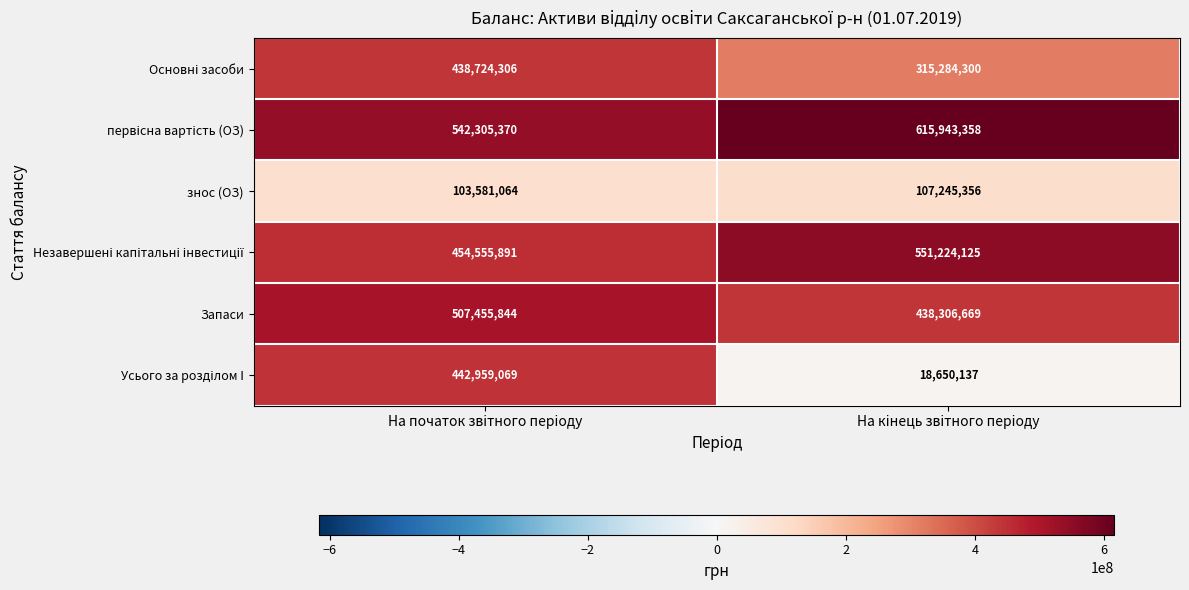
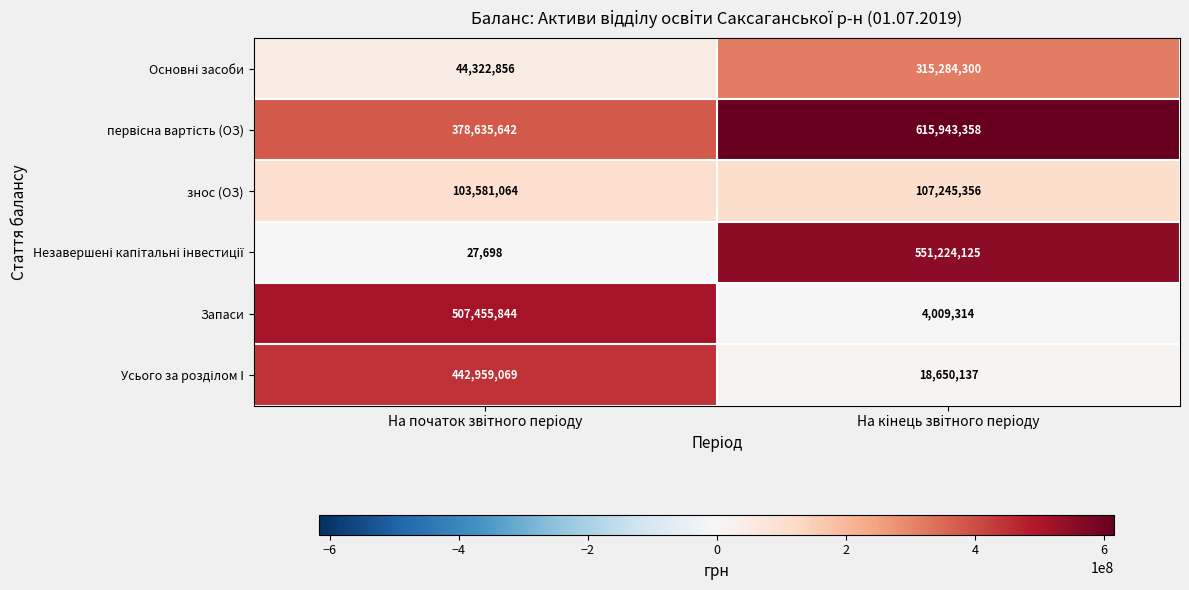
Основні засоби, На початок звітного періоду: 438,724,306 -> 44,322,856
первісна вартість (ОЗ), На початок звітного періоду: 542,305,370 -> 378,635,642
Незавершені капітальні інвестиції, На початок звітного періоду: 454,555,891 -> 27,698
Запаси, На кінець звітного періоду: 438,306,669 -> 4,009,314
